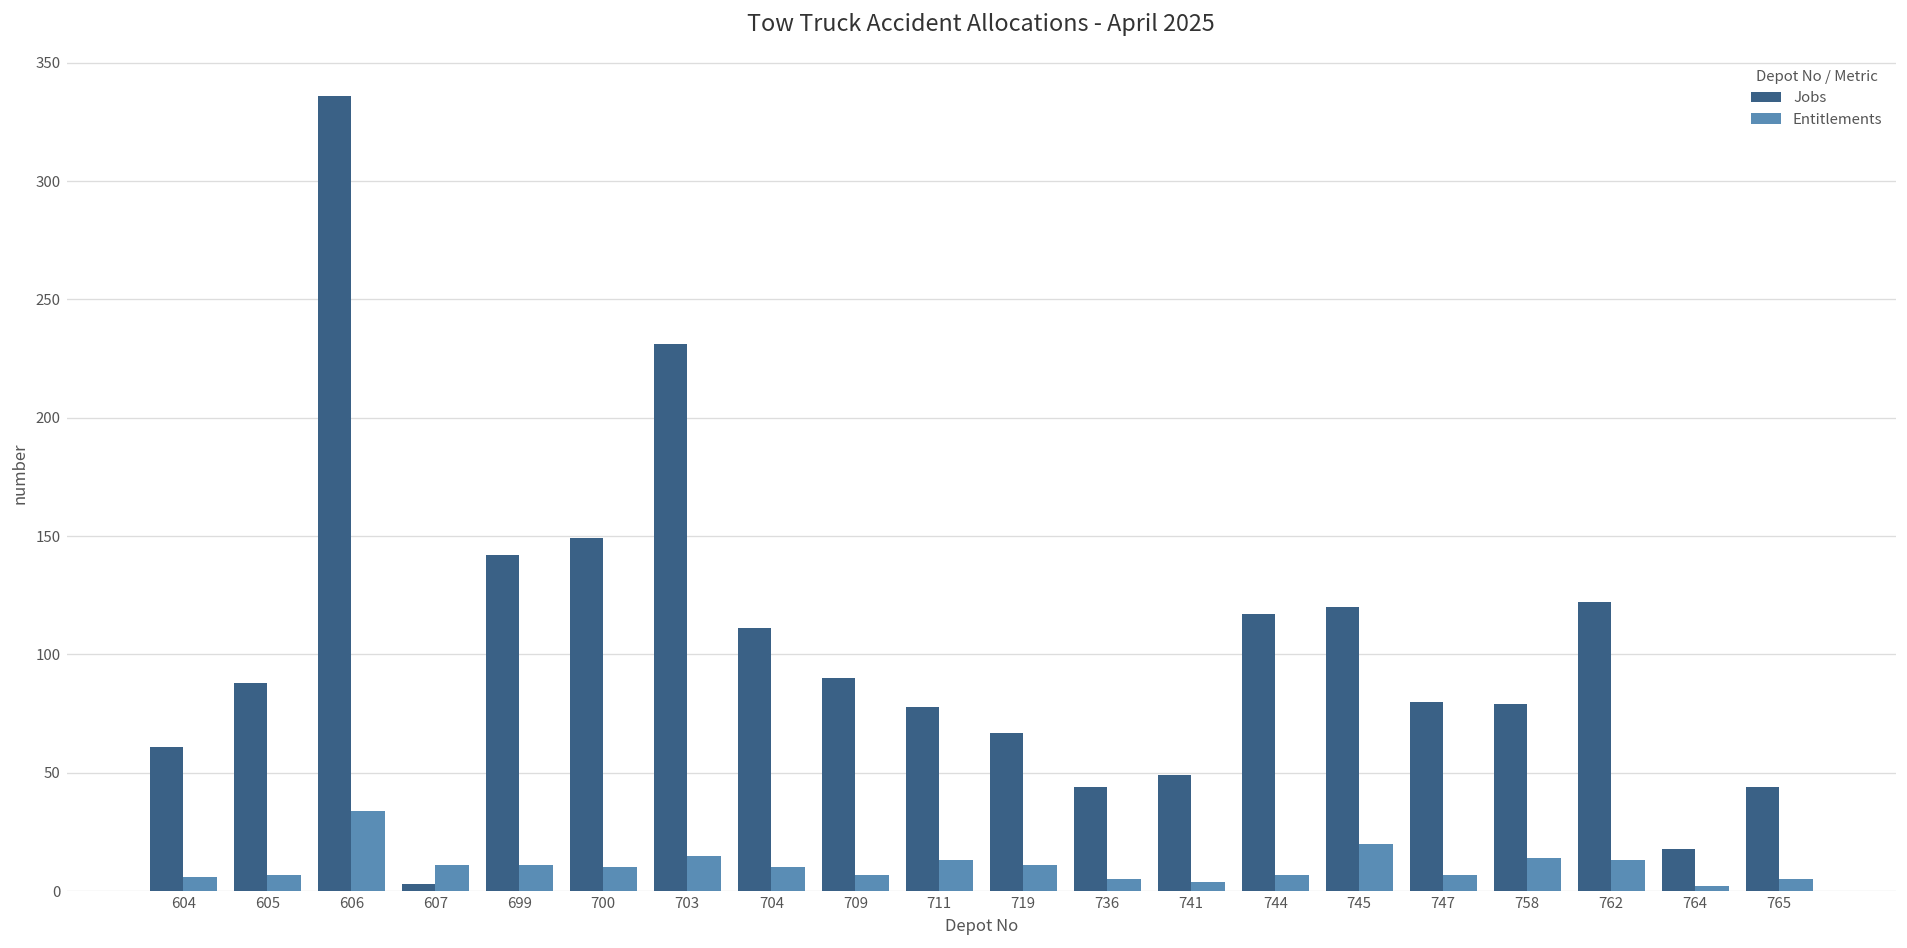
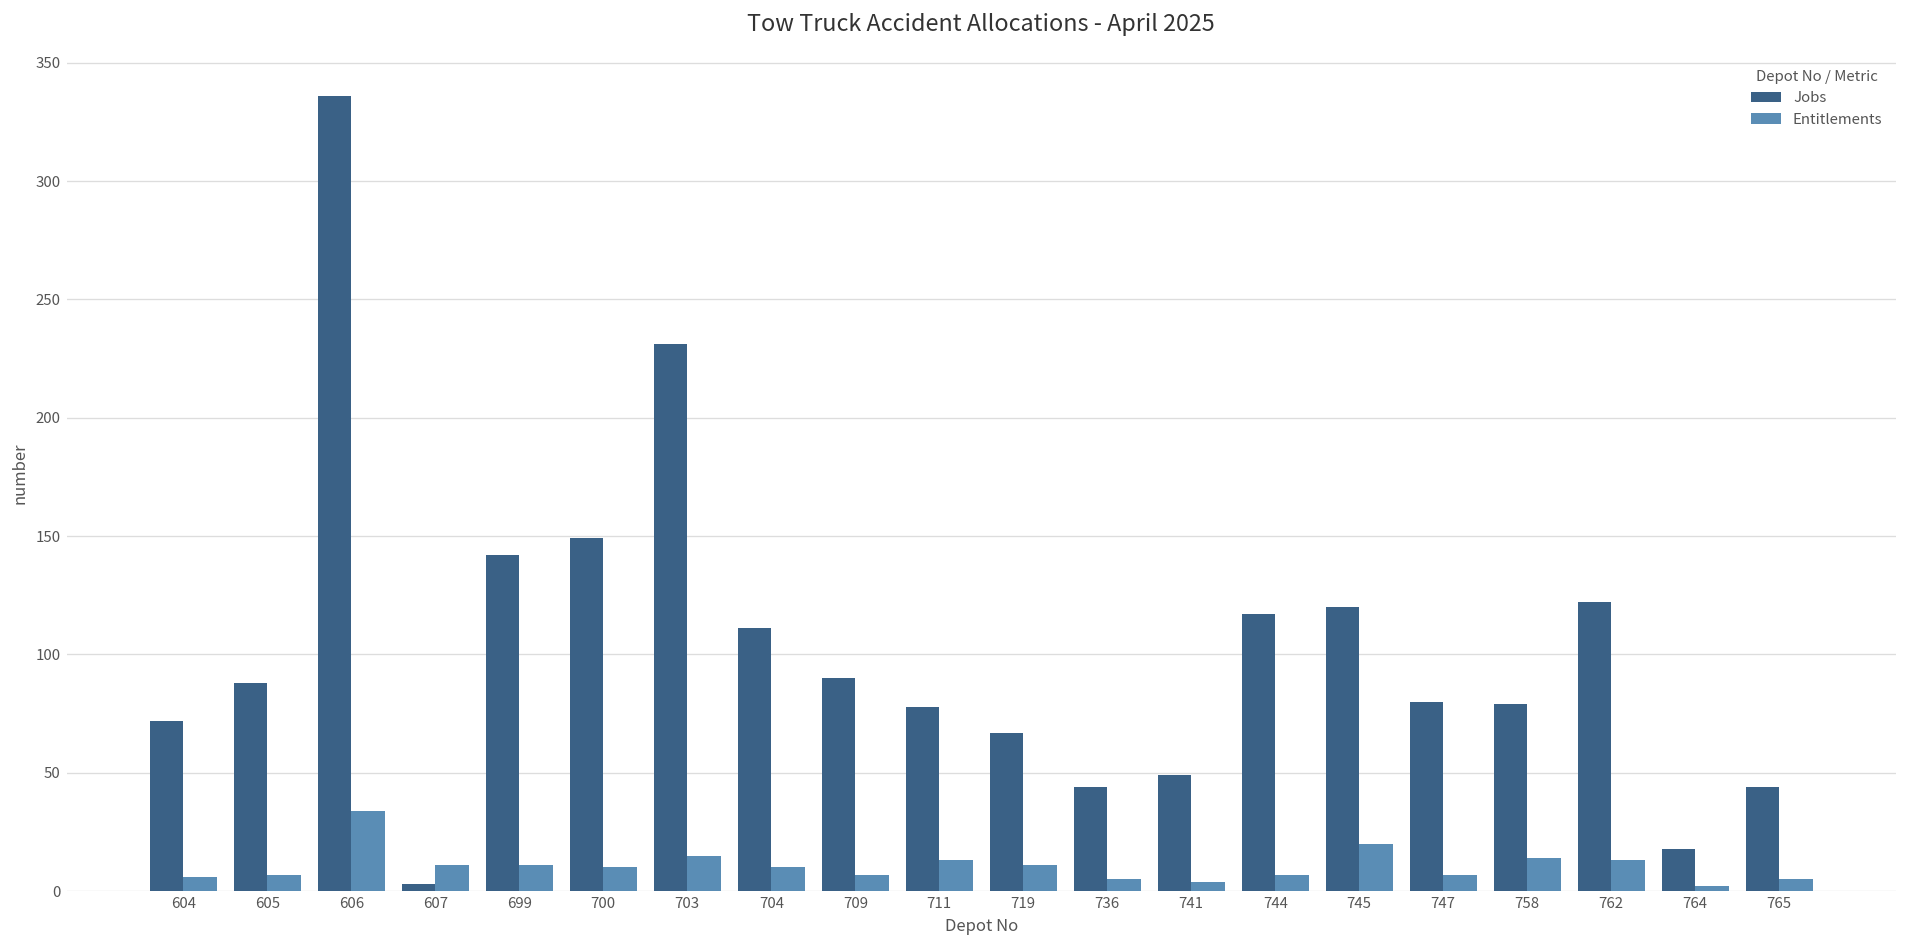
Jobs, 604: 61 -> 72
